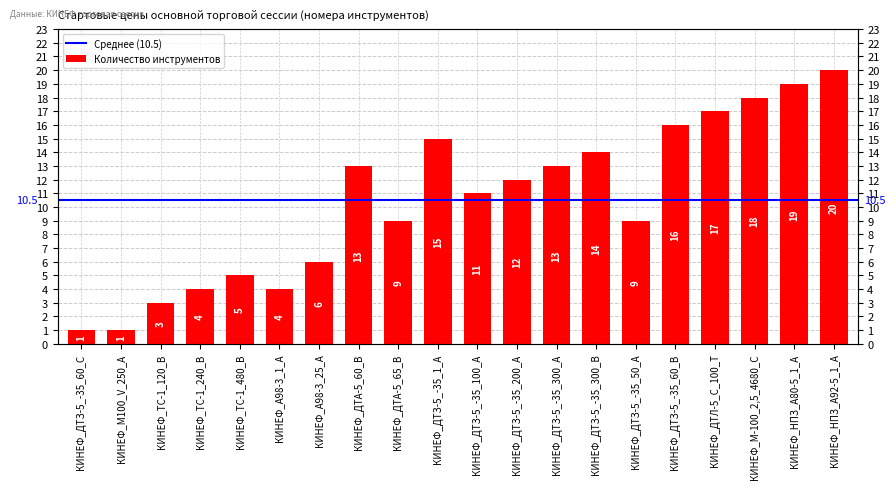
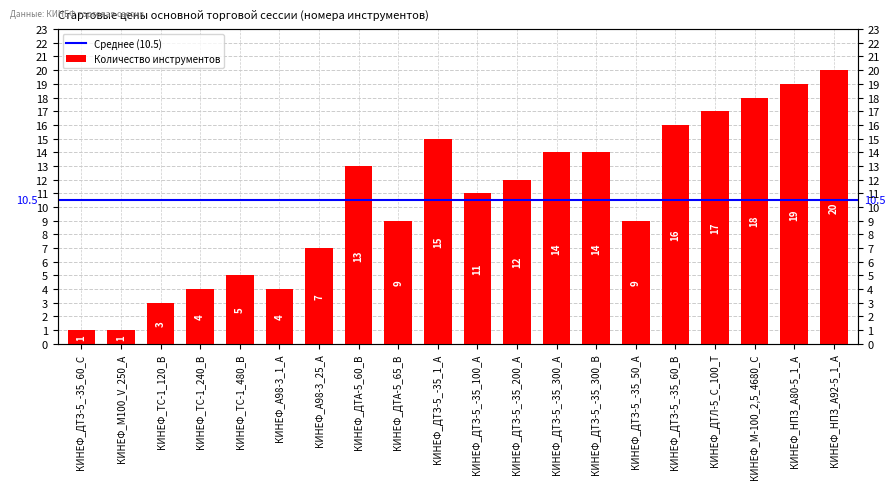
КИНЕФ_А98-3_25_А: 6 -> 7
КИНЕФ_ДТЗ-5_-35_300_А: 13 -> 14
